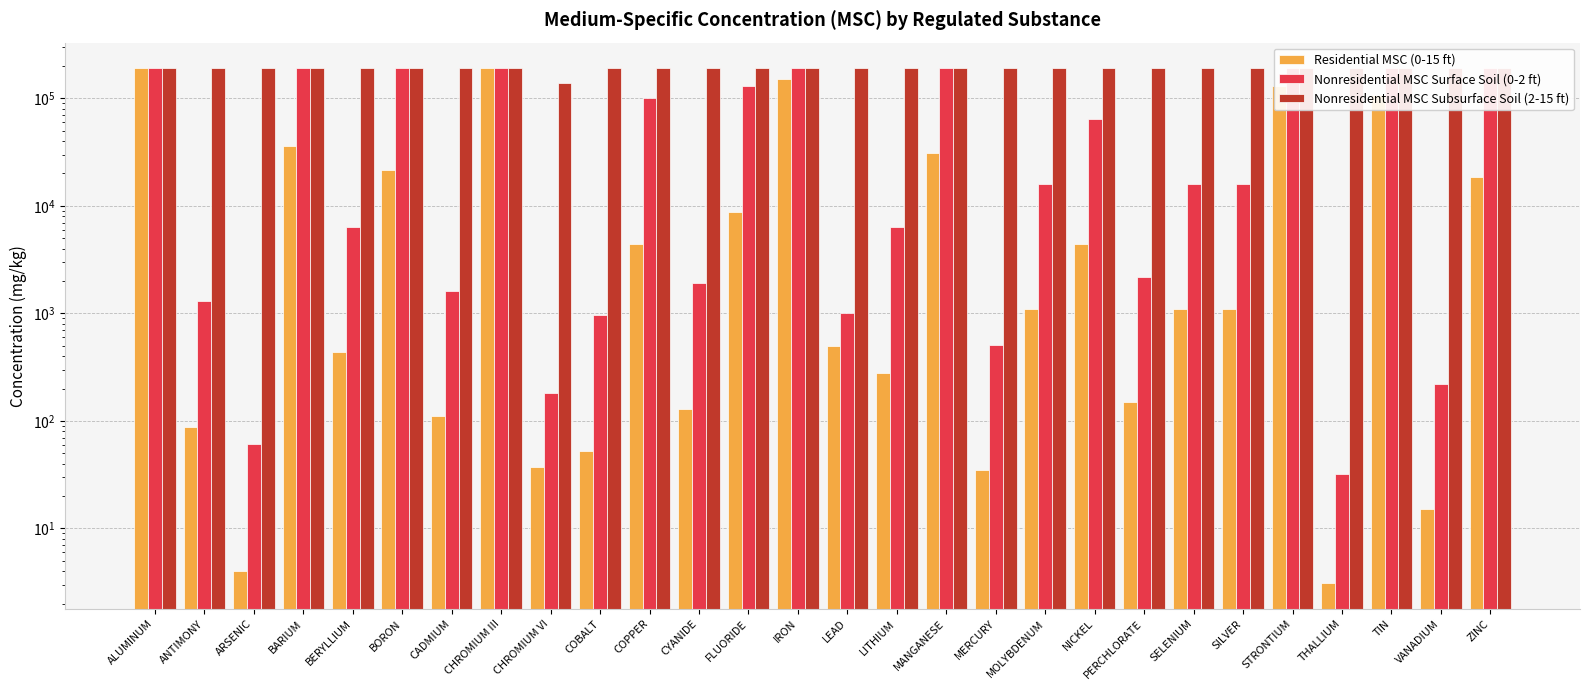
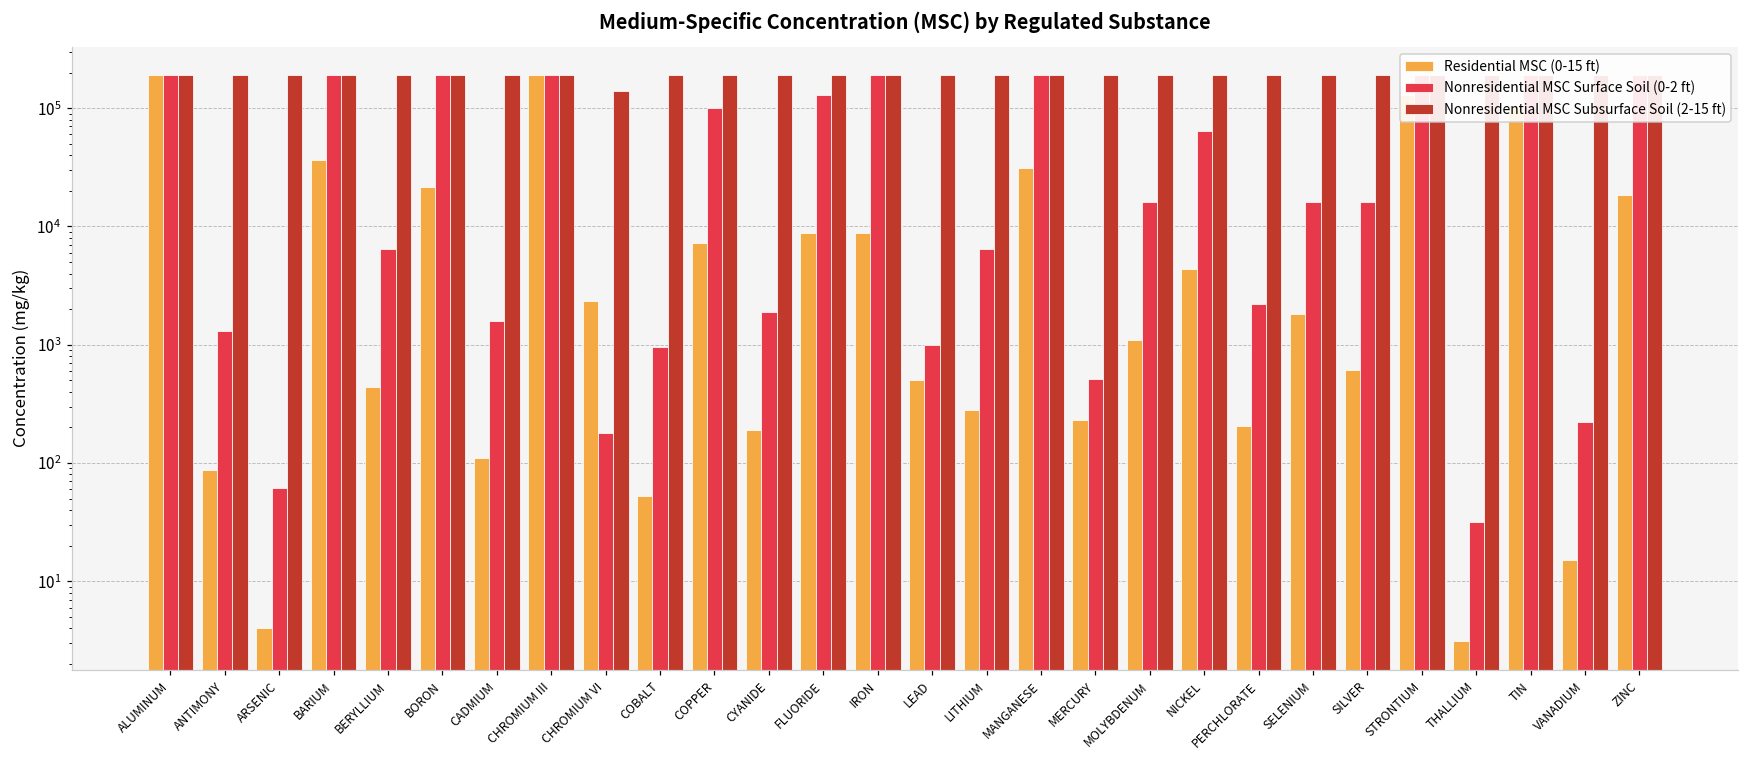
Residential MSC (0-15 ft), CHROMIUM VI: 37 -> 2300
Residential MSC (0-15 ft), COPPER: 4400 -> 7000
Residential MSC (0-15 ft), CYANIDE: 130 -> 190
Residential MSC (0-15 ft), IRON: 150000 -> 9000
Residential MSC (0-15 ft), MERCURY: 35 -> 230
Residential MSC (0-15 ft), PERCHLORATE: 150 -> 210
Residential MSC (0-15 ft), SELENIUM: 1100 -> 1800
Residential MSC (0-15 ft), SILVER: 1100 -> 600
